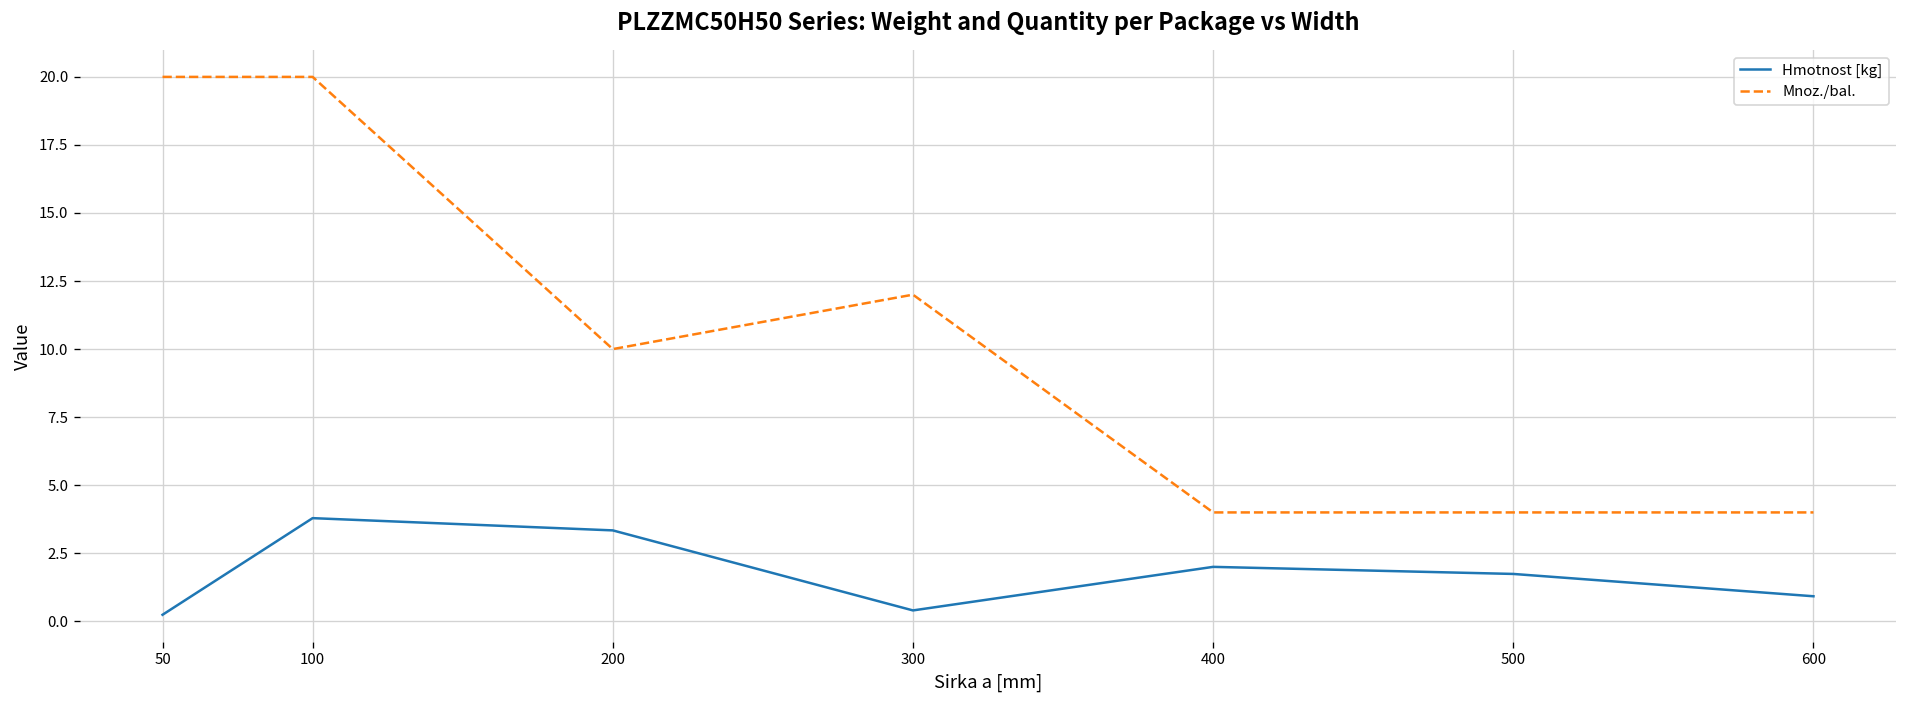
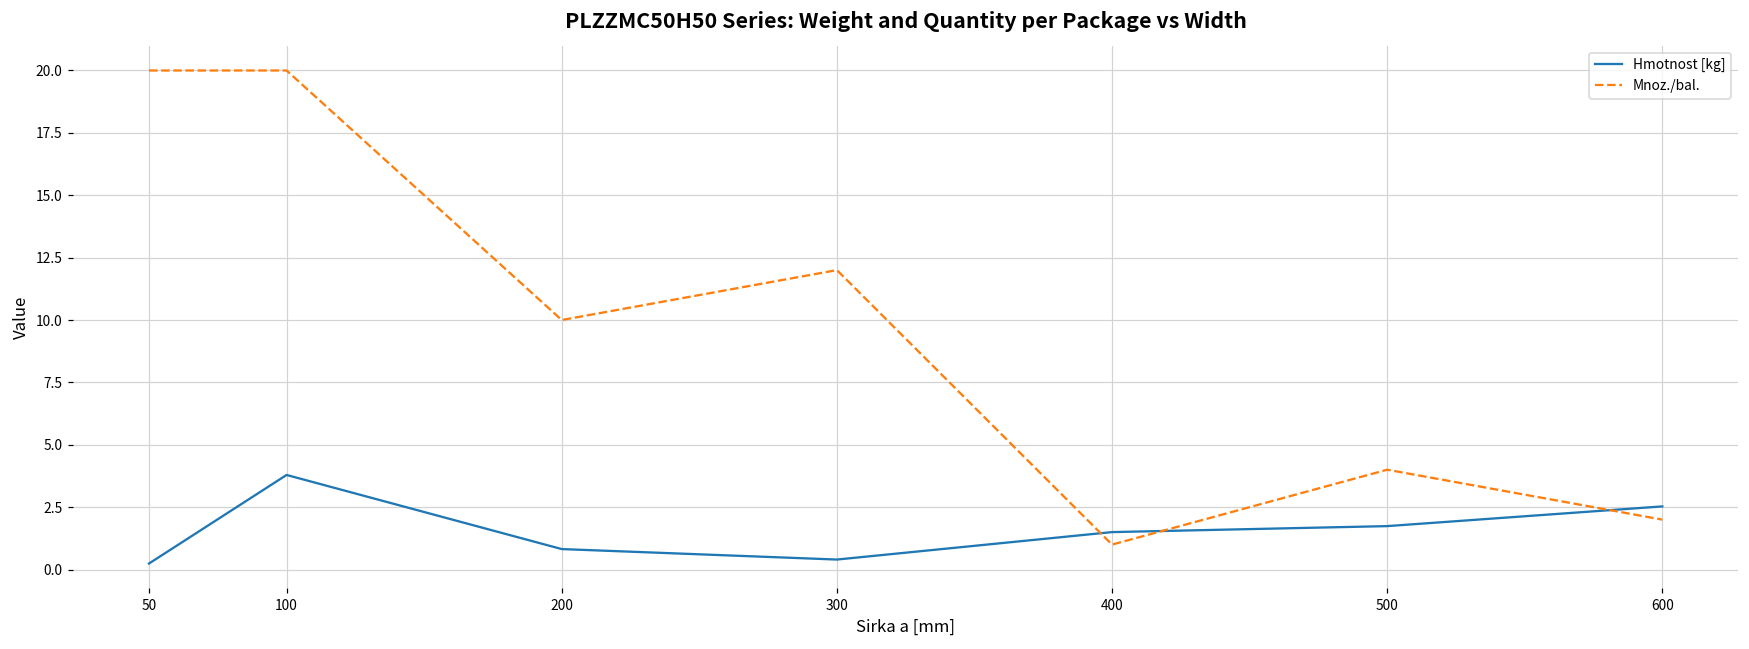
Hmotnost [kg], 200: 3.3 -> 0.8
Hmotnost [kg], 400: 2.0 -> 1.5
Mnoz./bal., 400: 4 -> 1
Hmotnost [kg], 600: 0.9 -> 2.5
Mnoz./bal., 600: 4 -> 2
